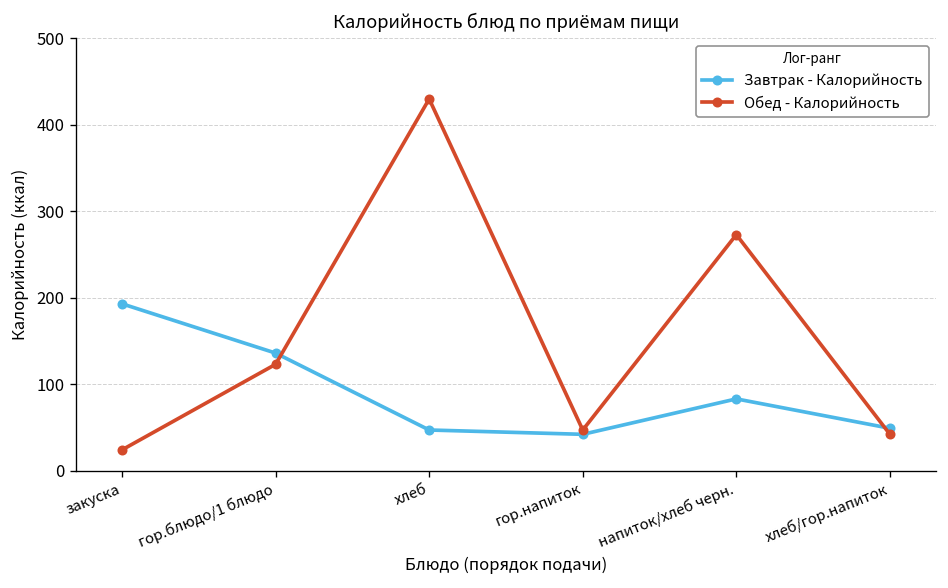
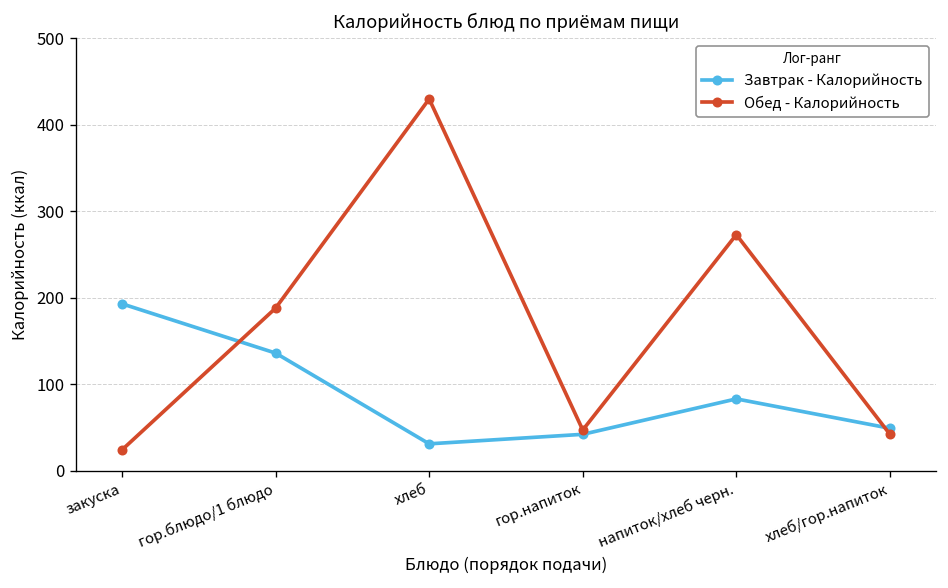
Обед - Калорийность, гор.блюдо/1 блюдо: 120 -> 190
Завтрак - Калорийность, хлеб: 50 -> 30
